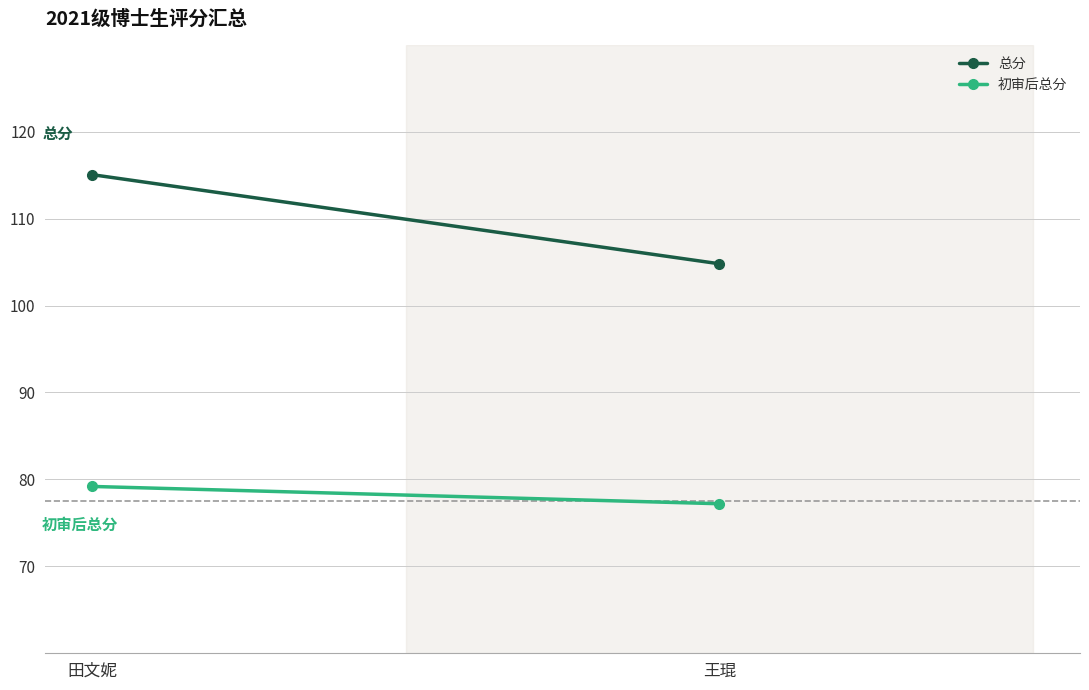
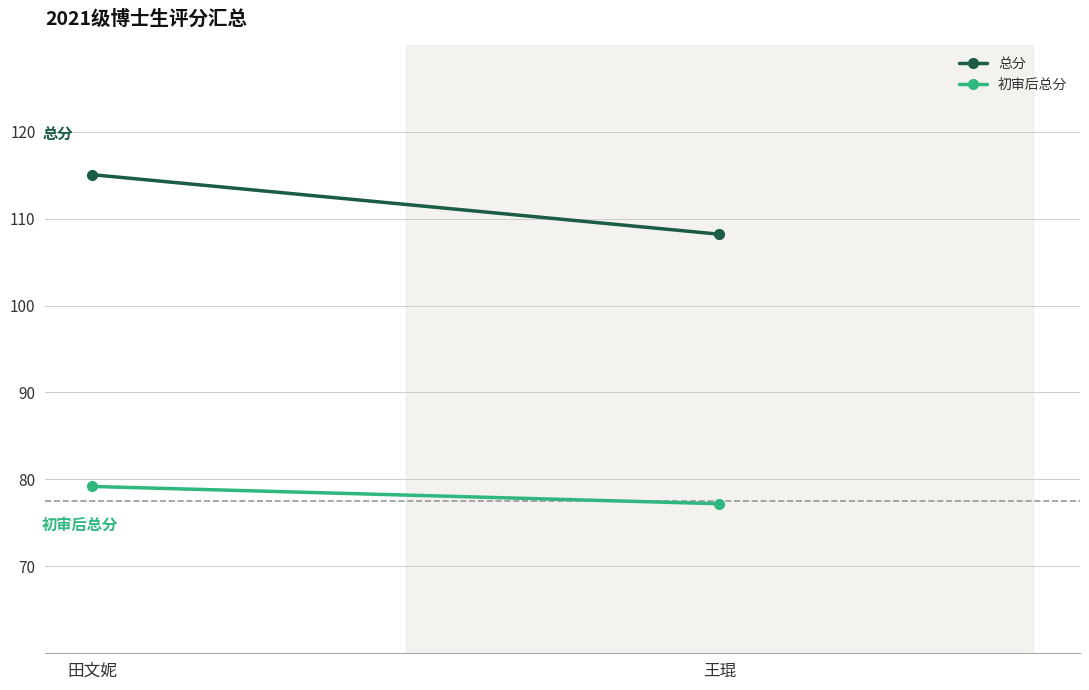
总分, 王琨: 105 -> 108
